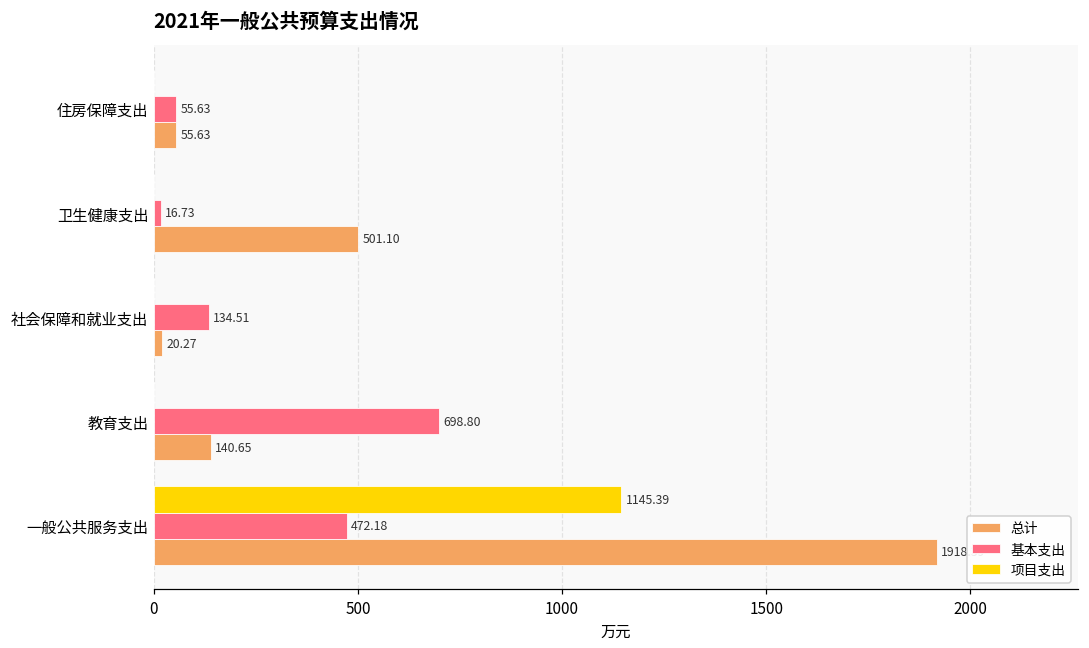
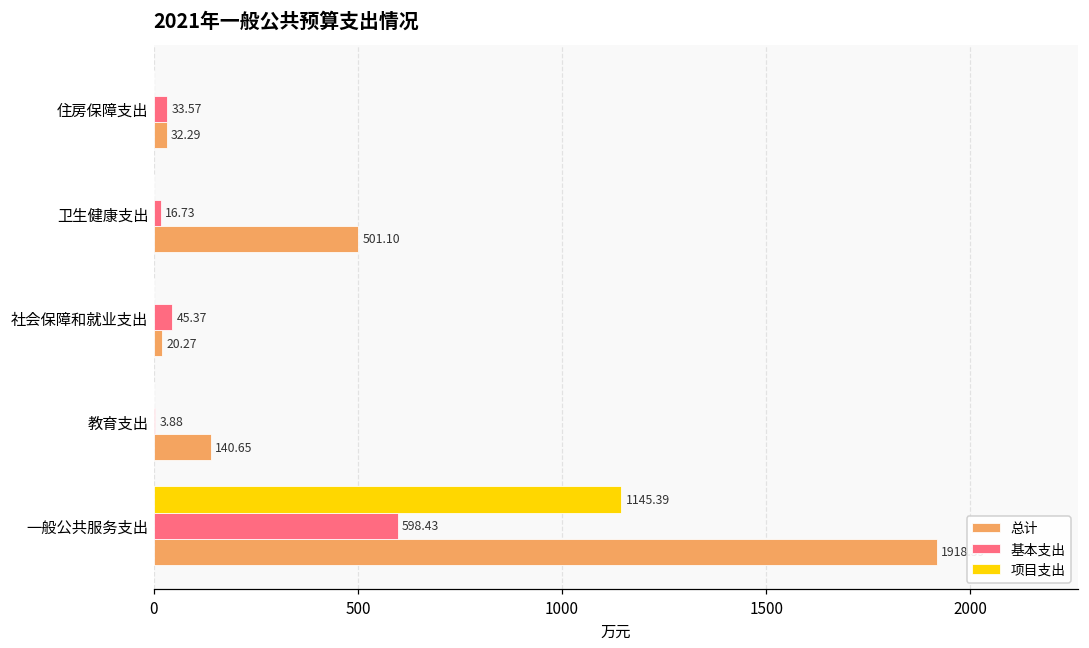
基本支出, 住房保障支出: 55.63 -> 33.57
总计, 住房保障支出: 55.63 -> 32.29
基本支出, 社会保障和就业支出: 134.51 -> 45.37
基本支出, 教育支出: 698.80 -> 3.88
基本支出, 一般公共服务支出: 472.18 -> 598.43
